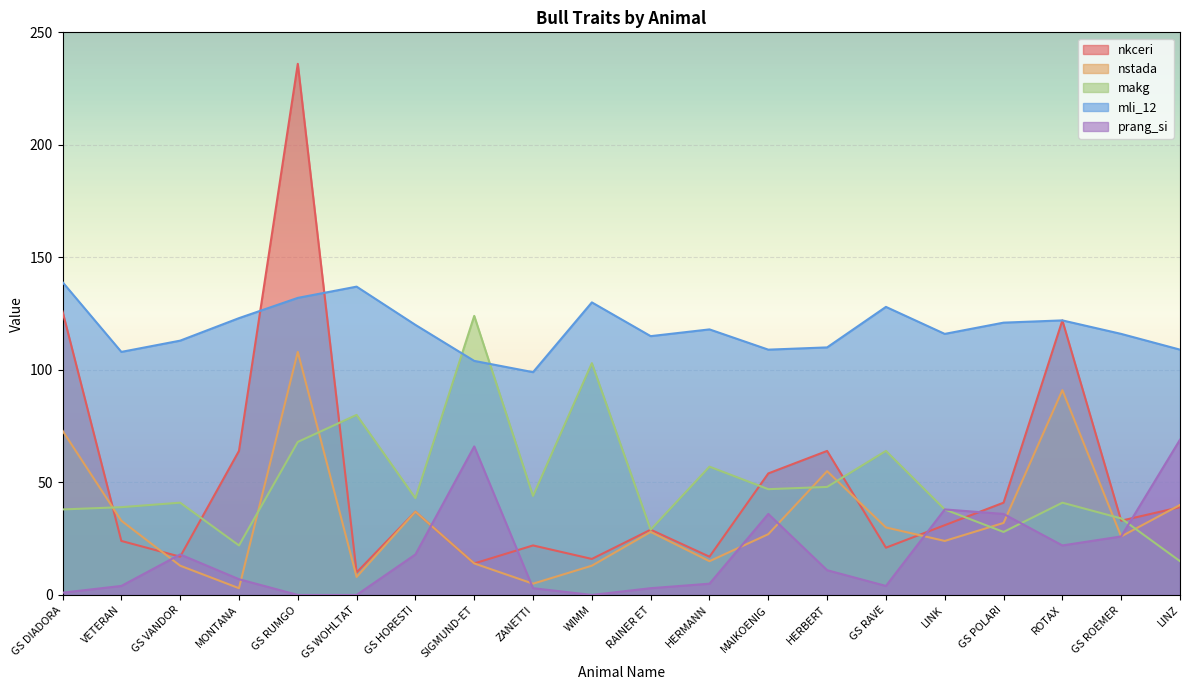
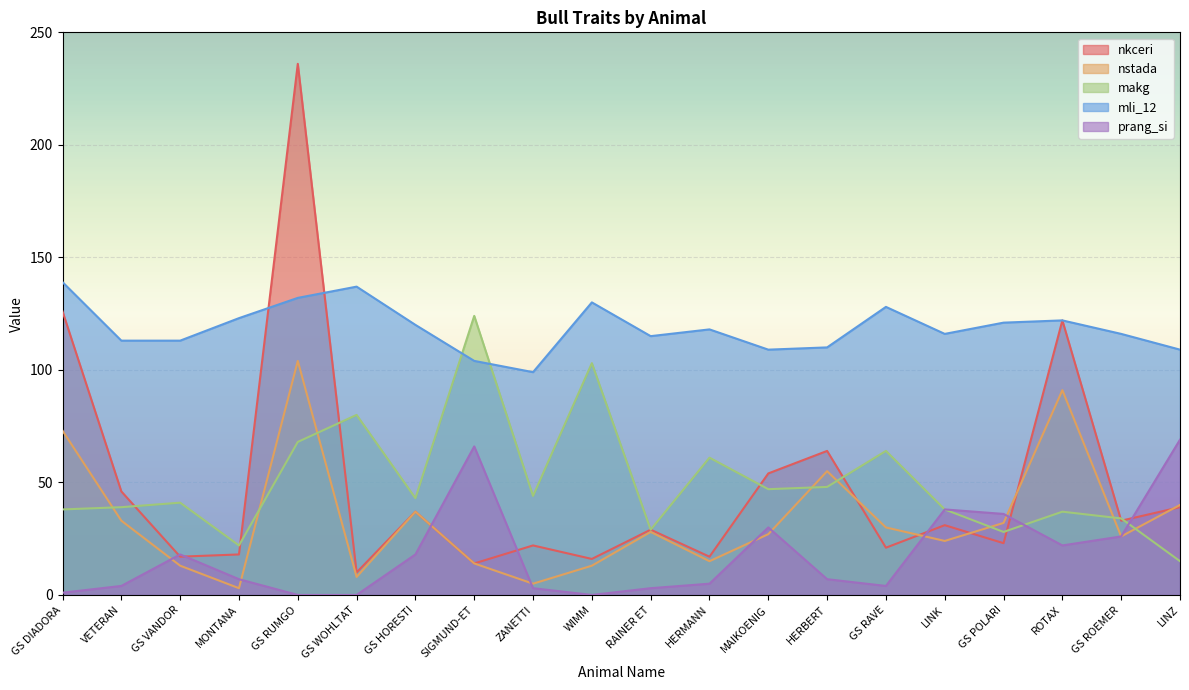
nkceri, VETERAN: 24 -> 46
mli_12, VETERAN: 108 -> 113
nkceri, MONTANA: 64 -> 18
nstada, GS RUMGO: 108 -> 104
makg, HERMANN: 57 -> 61
prang_si, MAIKOENIG: 36 -> 30
prang_si, HERBERT: 11 -> 7
nkceri, GS POLARI: 41 -> 23
makg, ROTAX: 41 -> 37
